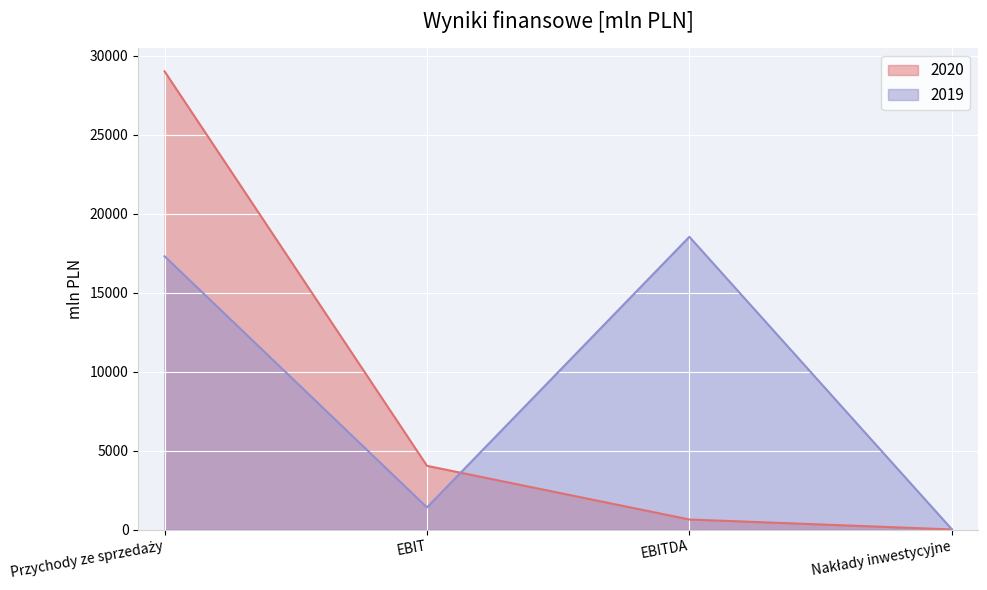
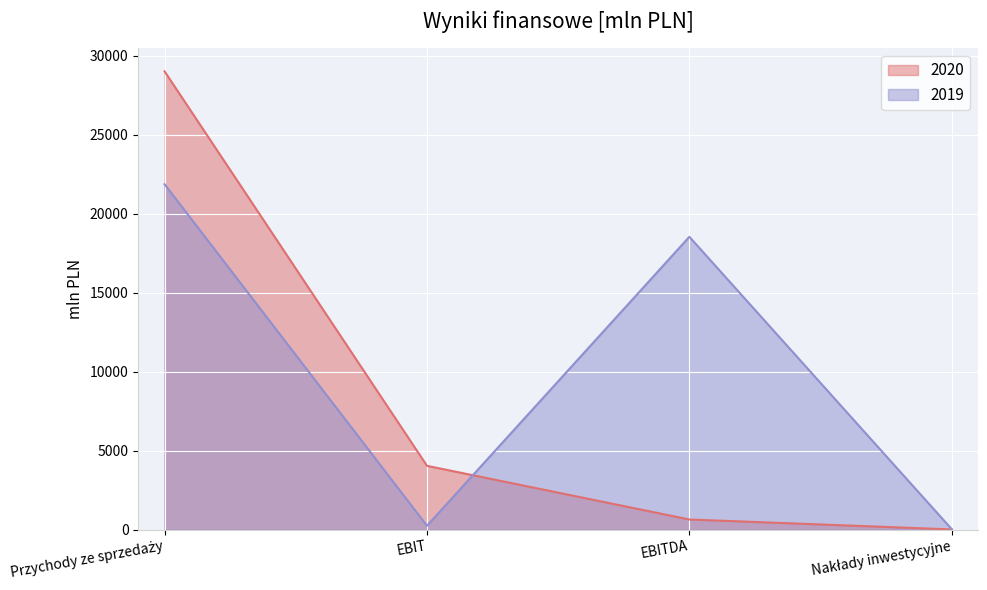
2019, Przychody ze sprzedaży: 17300 -> 21900
2019, EBIT: 1400 -> 200
